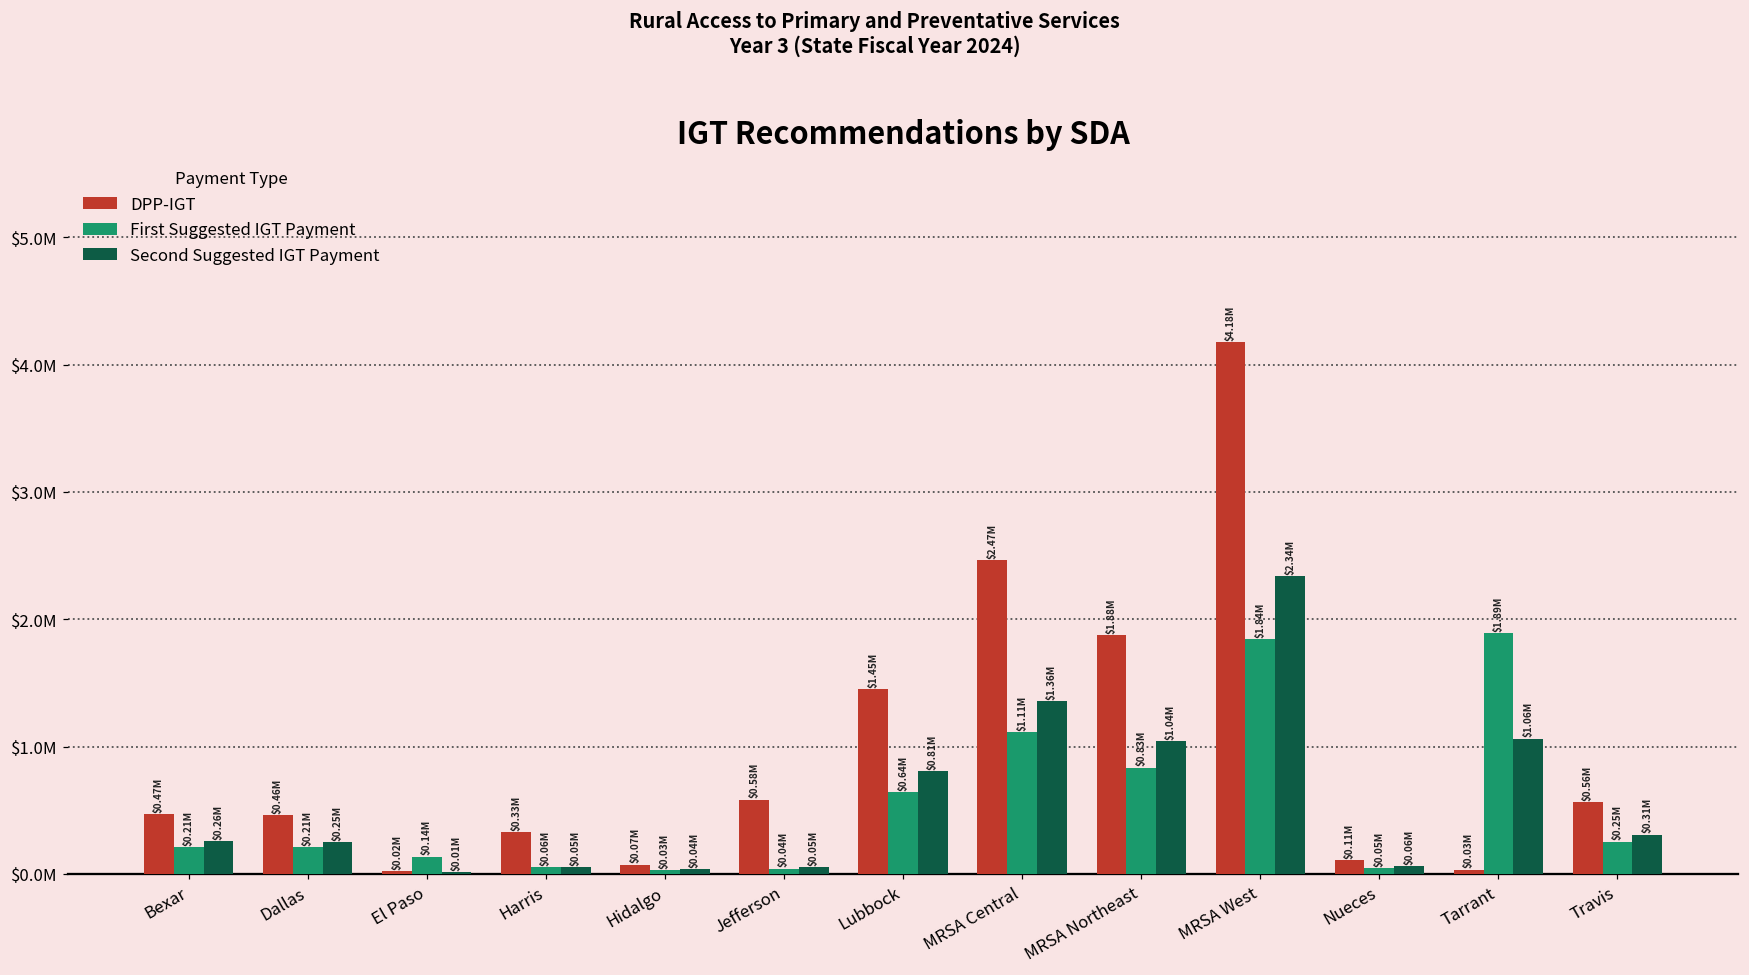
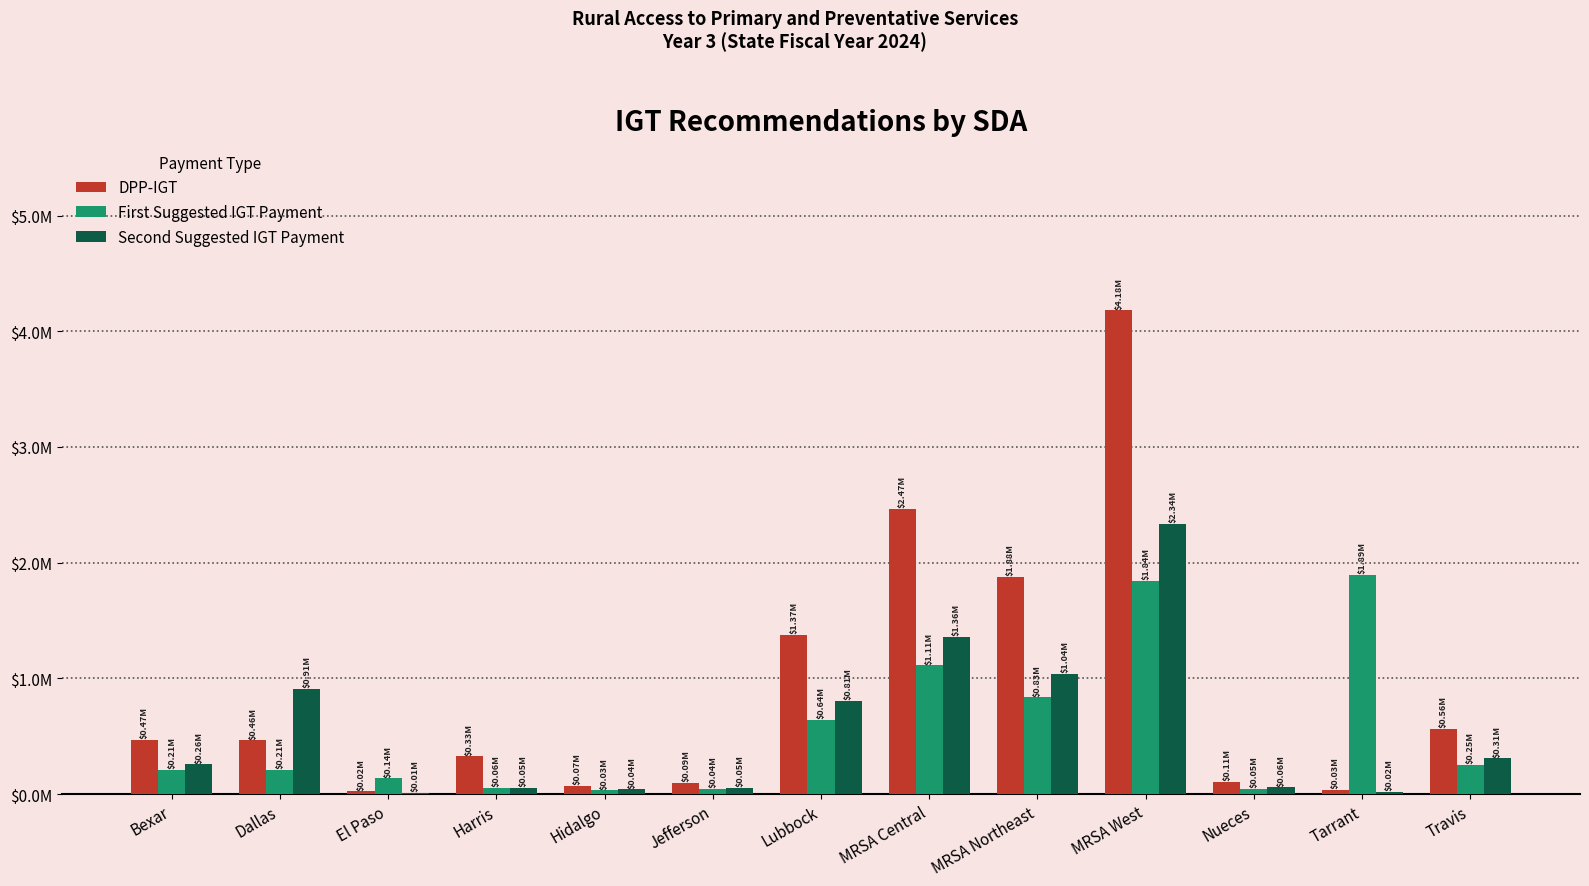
Second Suggested IGT Payment, Dallas: $0.25M -> $0.91M
DPP-IGT, Jefferson: $0.58M -> $0.09M
DPP-IGT, Lubbock: $1.45M -> $1.37M
Second Suggested IGT Payment, Tarrant: $1.06M -> $0.02M
